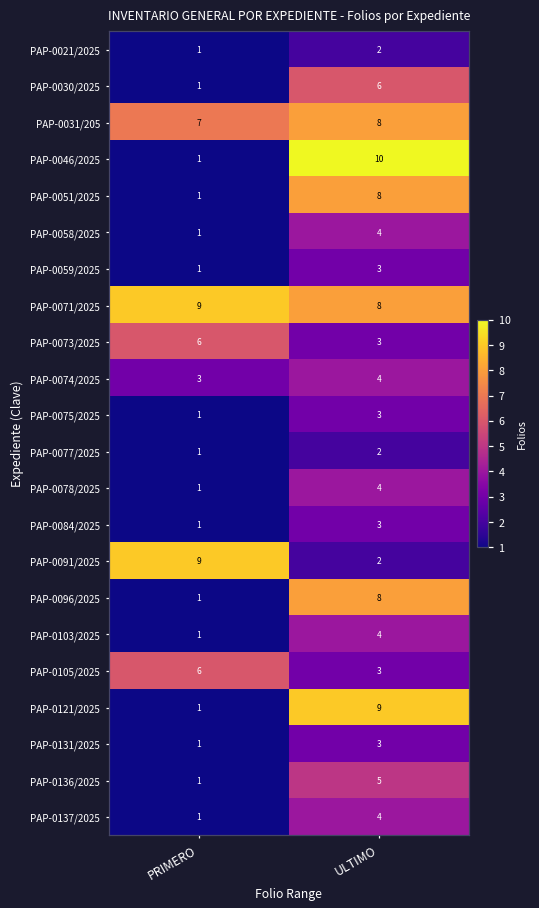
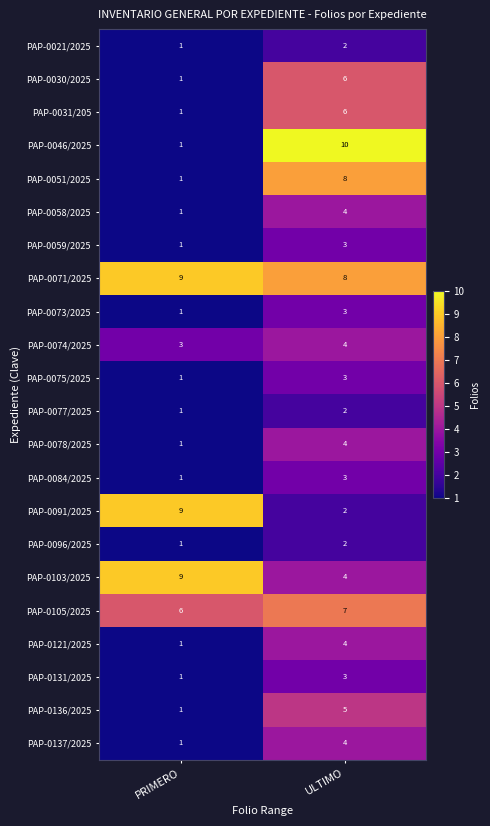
PAP-0031/205, PRIMERO: 7 -> 1
PAP-0031/205, ULTIMO: 8 -> 6
PAP-0073/2025, PRIMERO: 6 -> 1
PAP-0096/2025, ULTIMO: 8 -> 2
PAP-0103/2025, PRIMERO: 1 -> 9
PAP-0105/2025, ULTIMO: 3 -> 7
PAP-0121/2025, ULTIMO: 9 -> 4
